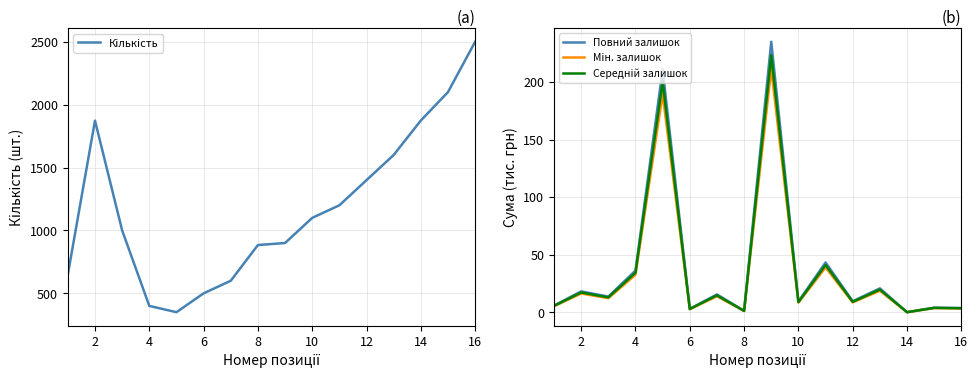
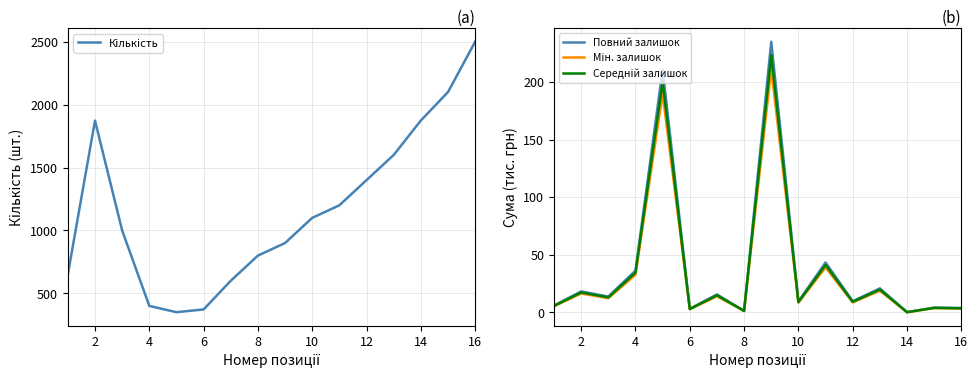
(a), 6: 500 -> 370
(a), 8: 880 -> 800
